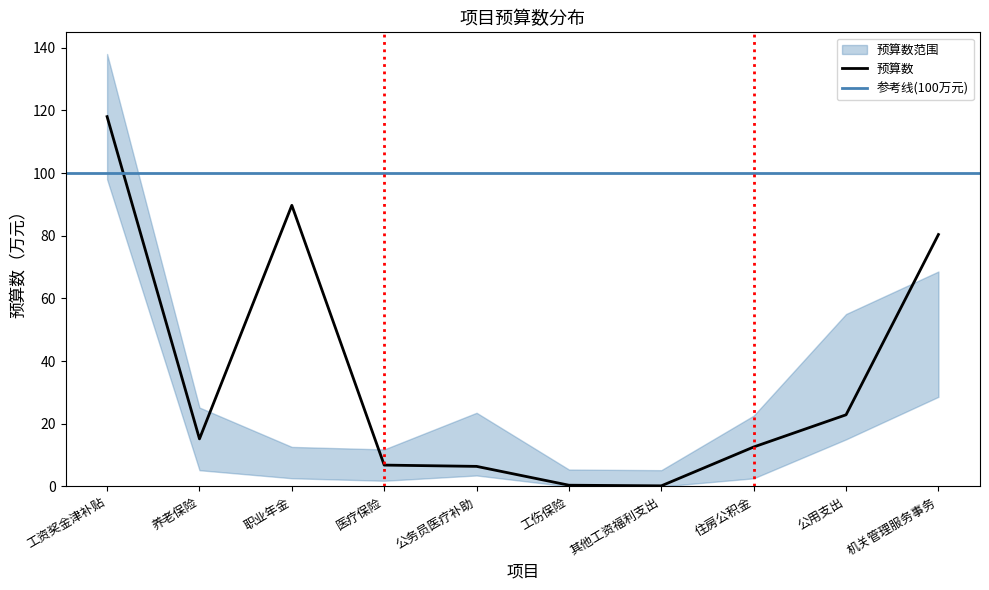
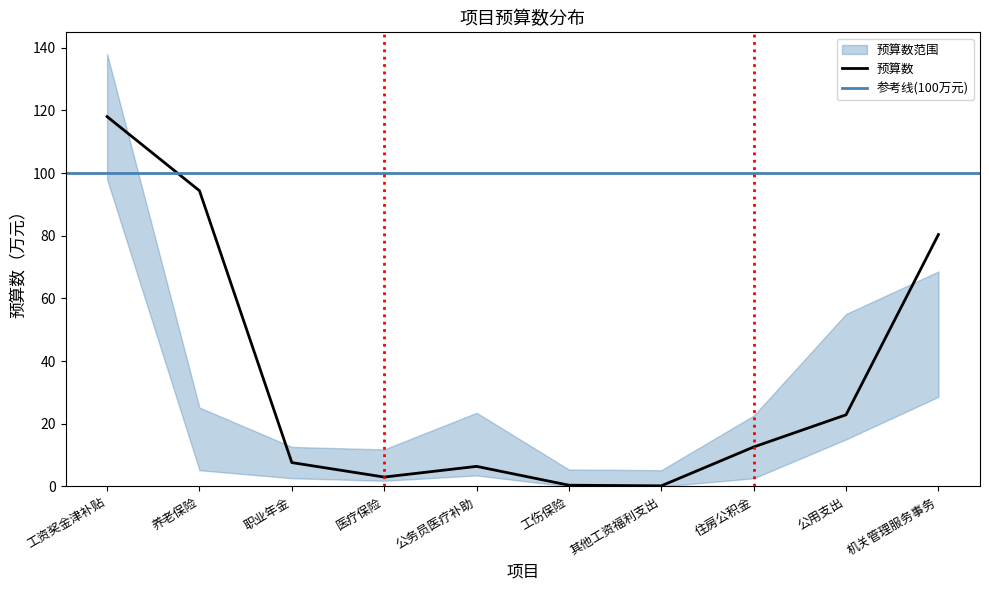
预算数, 养老保险: 15 -> 94
预算数, 职业年金: 90 -> 8
预算数, 医疗保险: 7 -> 3
